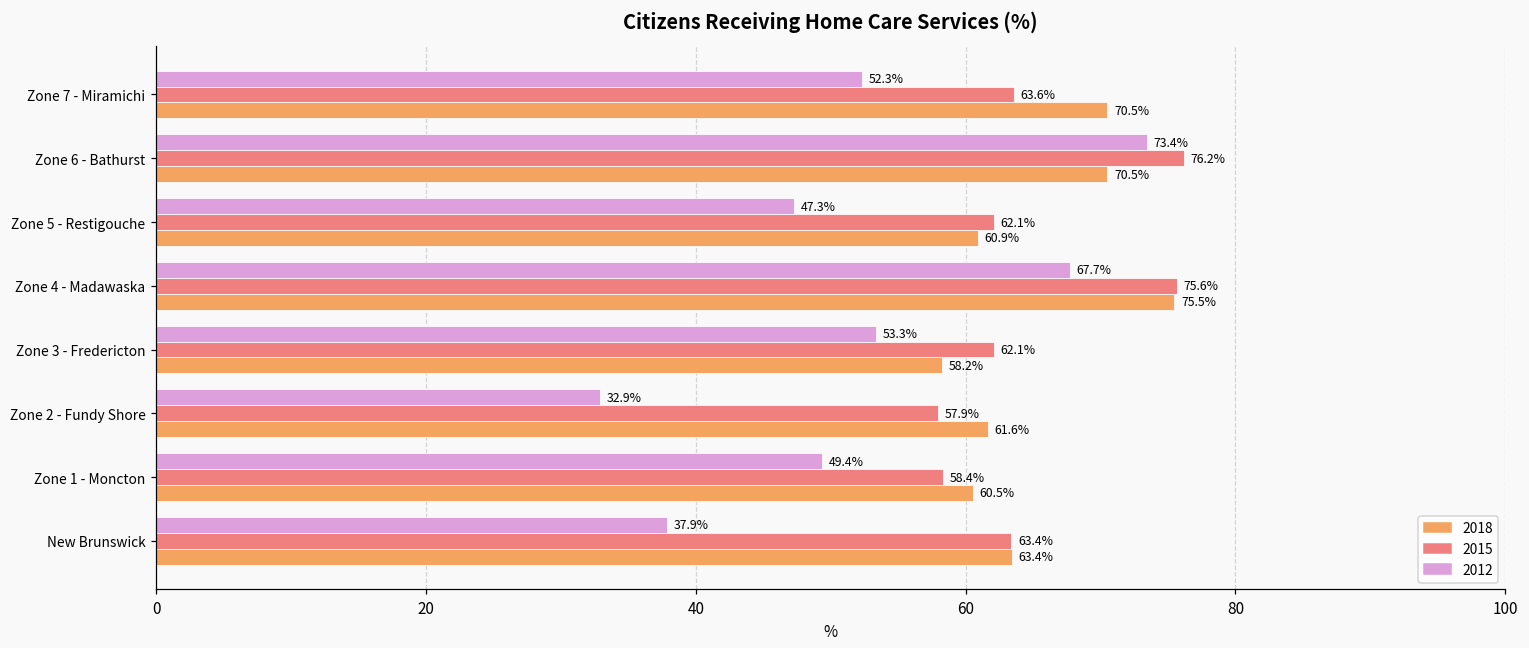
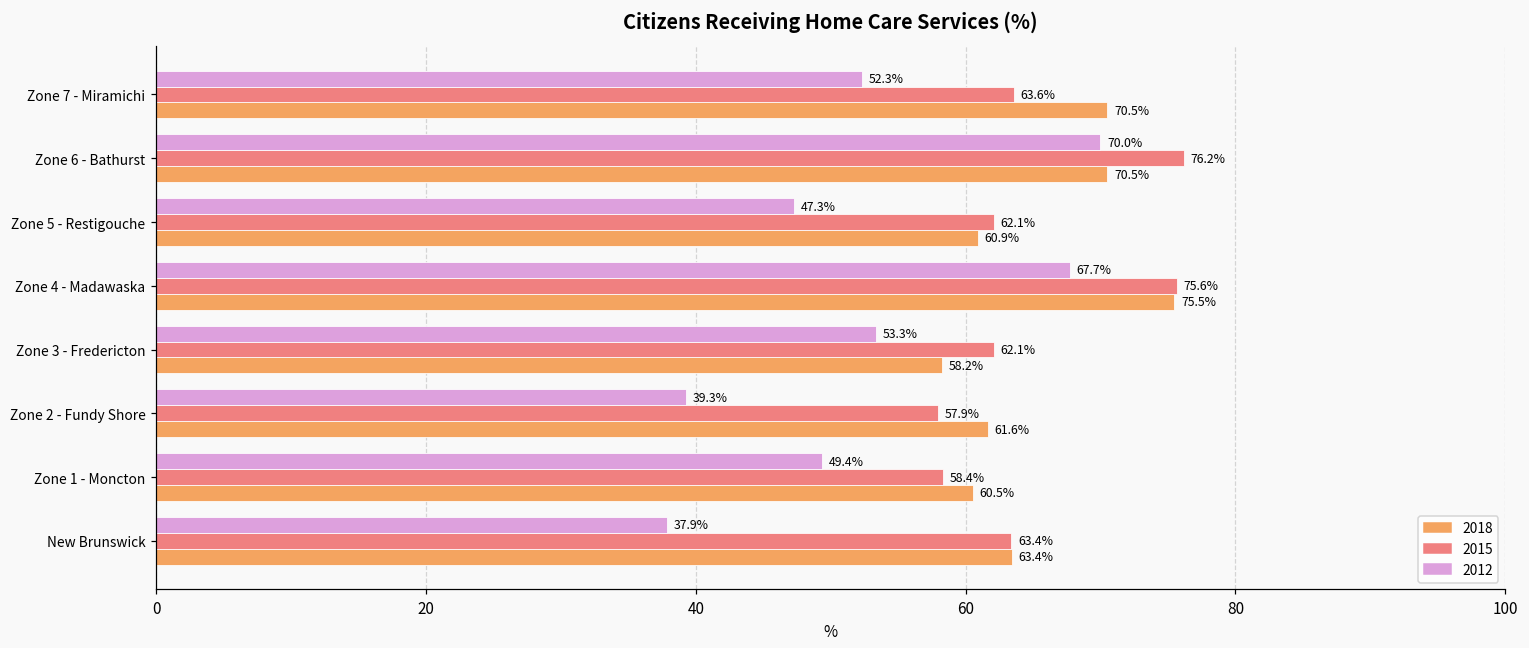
2012, Zone 6 - Bathurst: 73.4% -> 70.0%
2012, Zone 2 - Fundy Shore: 32.9% -> 39.3%
